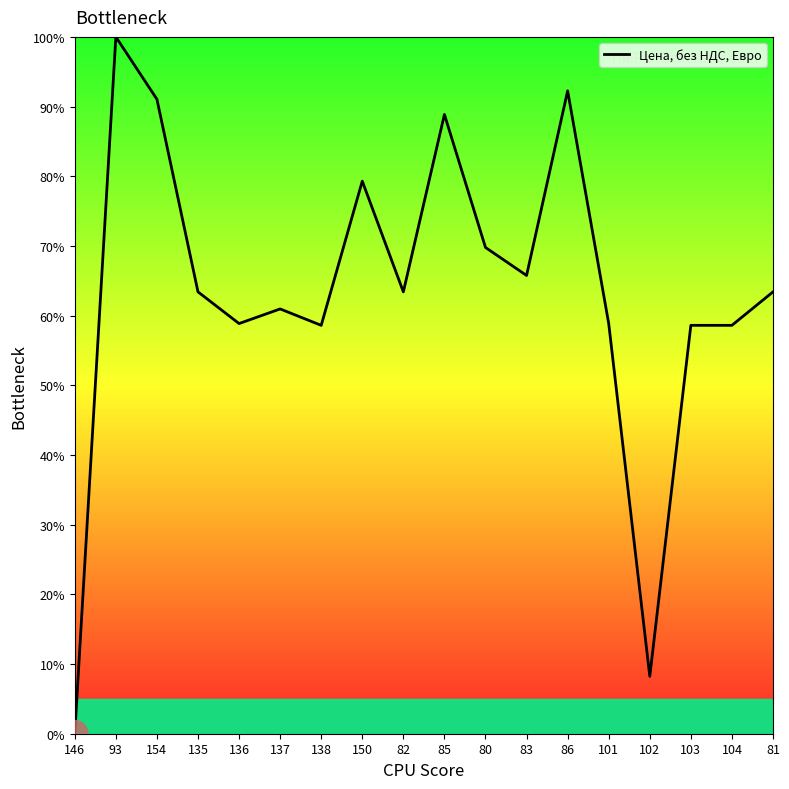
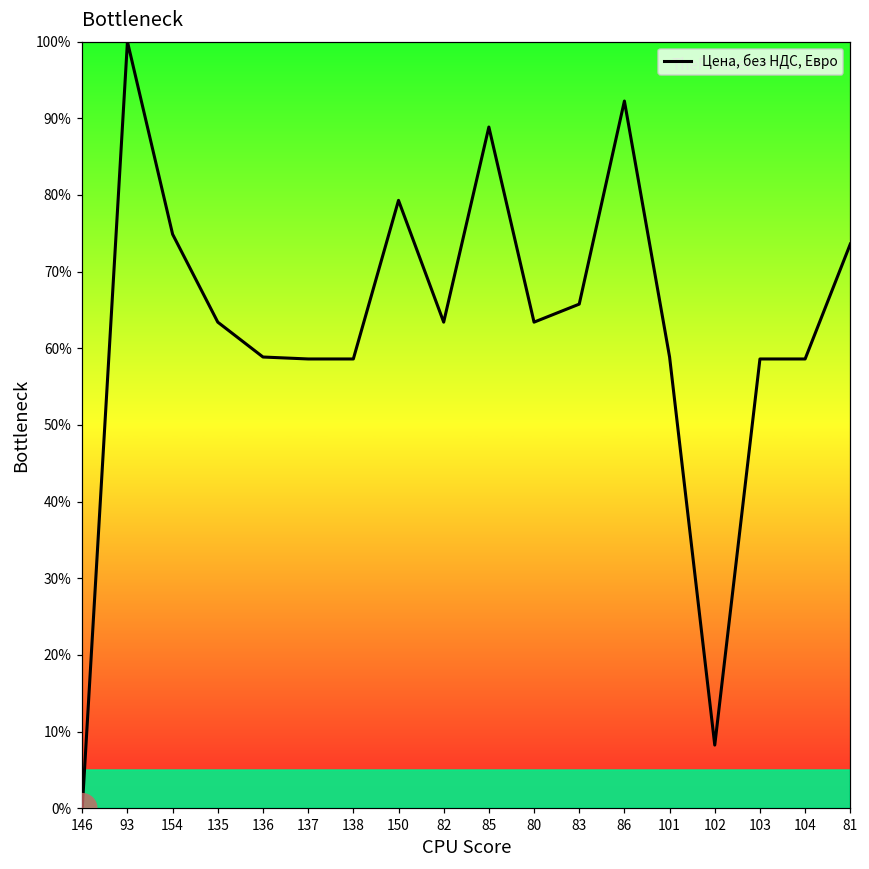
Цена, без НДС, Евро, 154: 91% -> 75%
Цена, без НДС, Евро, 137: 61% -> 59%
Цена, без НДС, Евро, 80: 70% -> 63%
Цена, без НДС, Евро, 81: 63% -> 74%
